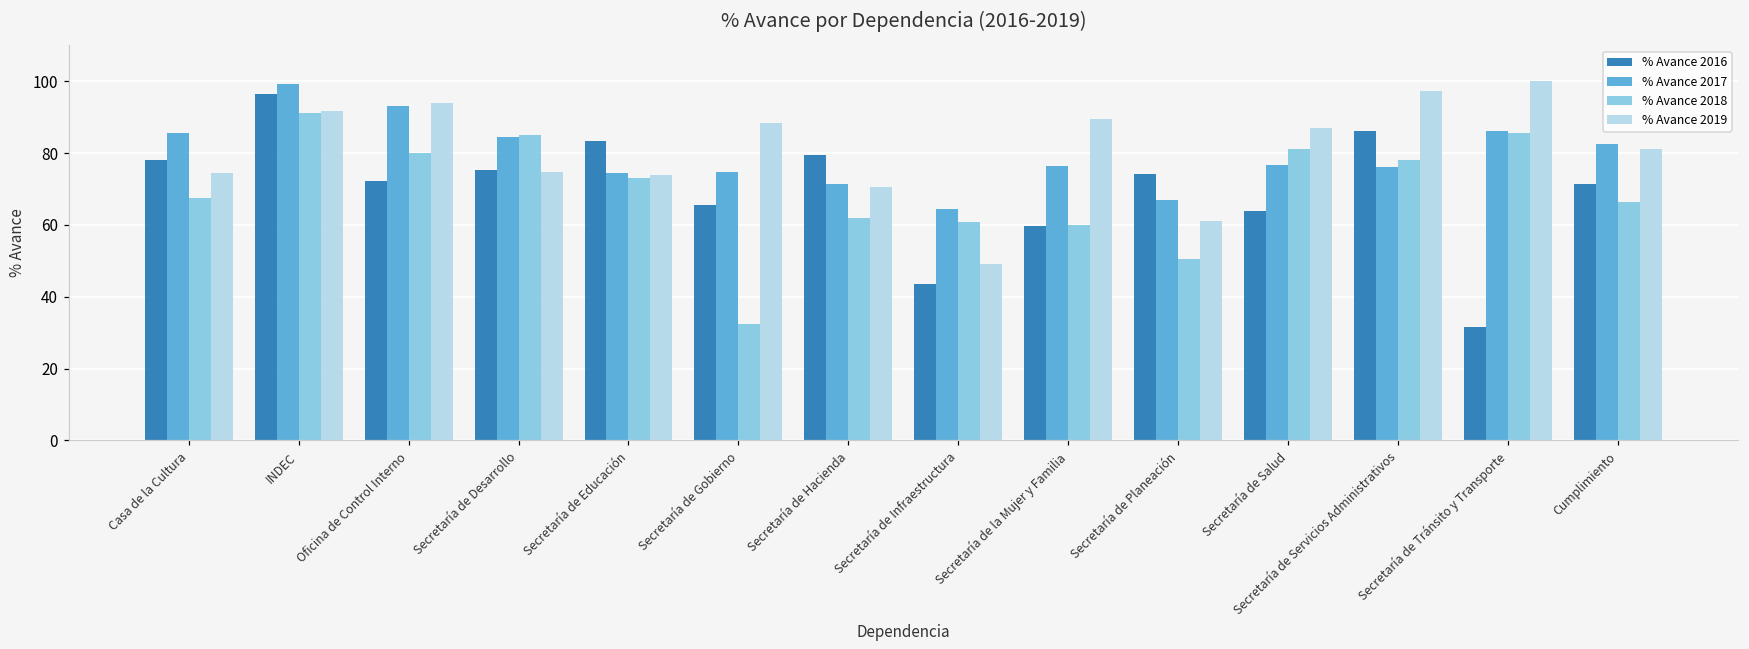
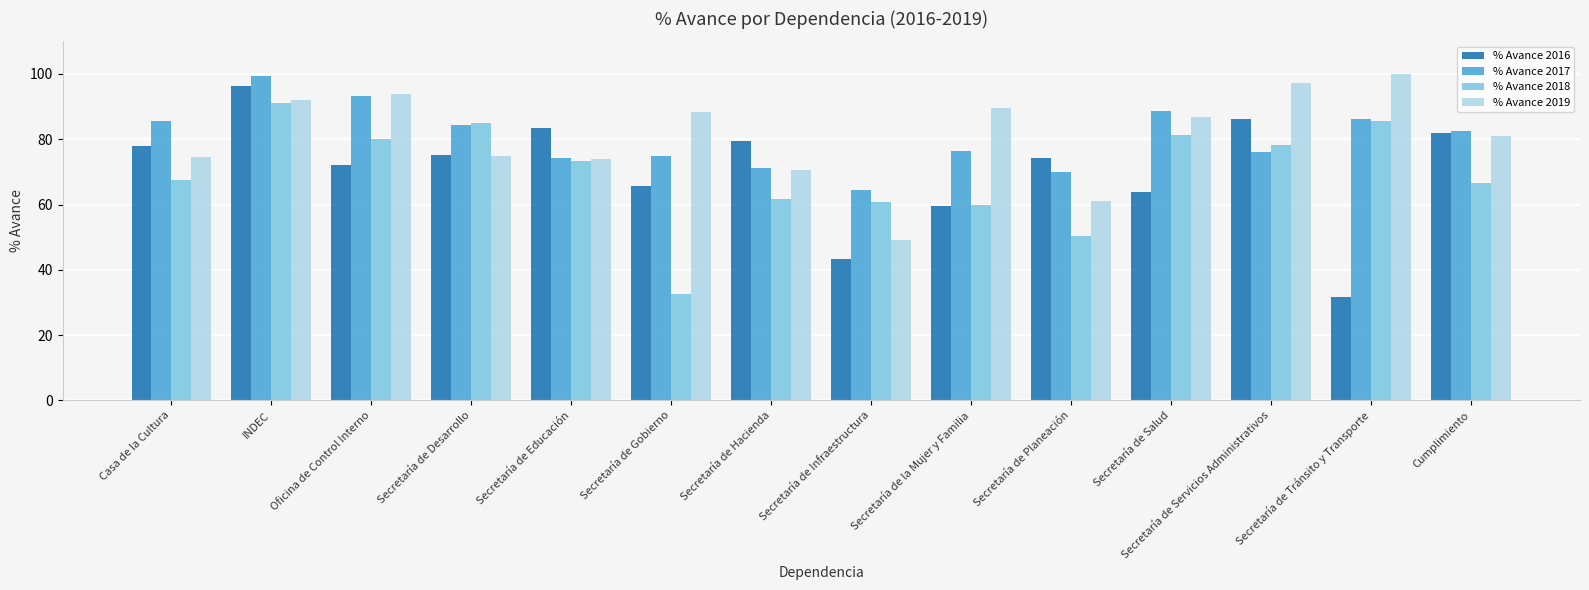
% Avance 2017, Secretaría de Planeación: 67 -> 70
% Avance 2017, Secretaría de Salud: 77 -> 89
% Avance 2016, Cumplimiento: 71 -> 82
